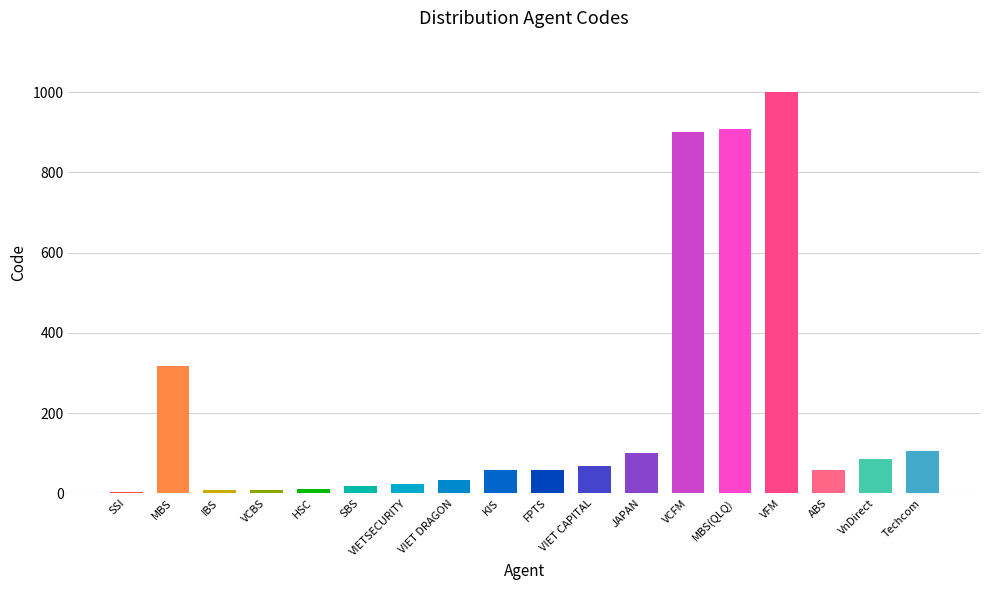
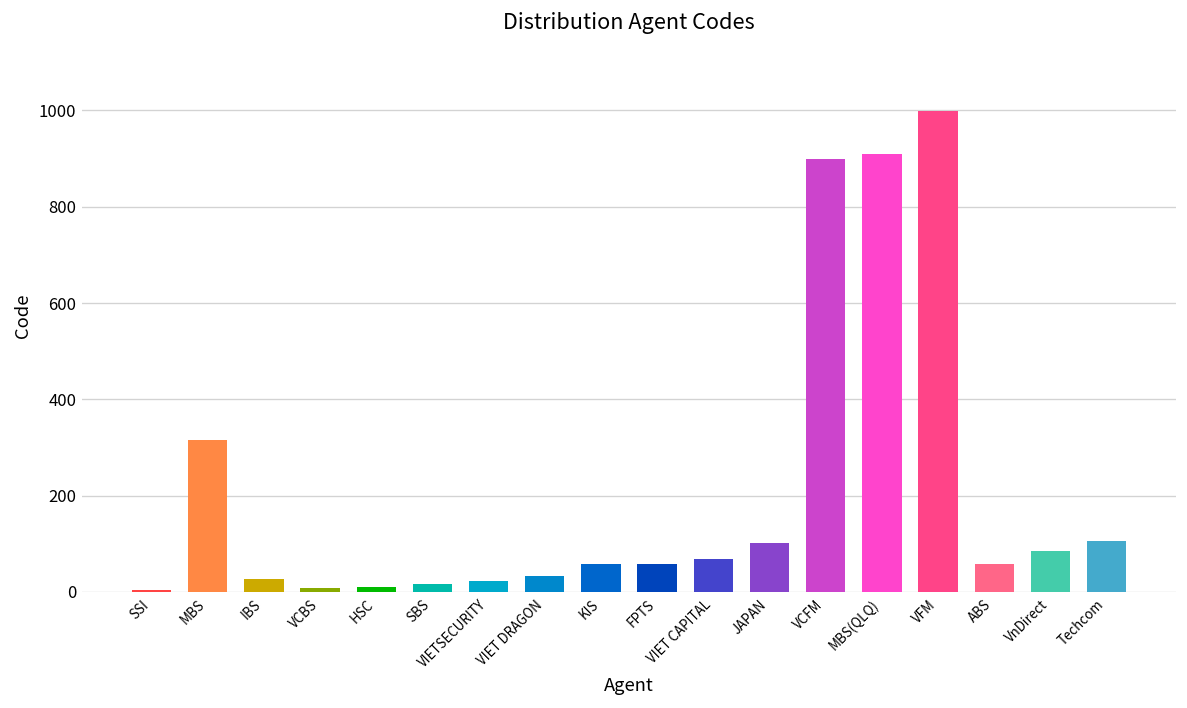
IBS: 10 -> 30
